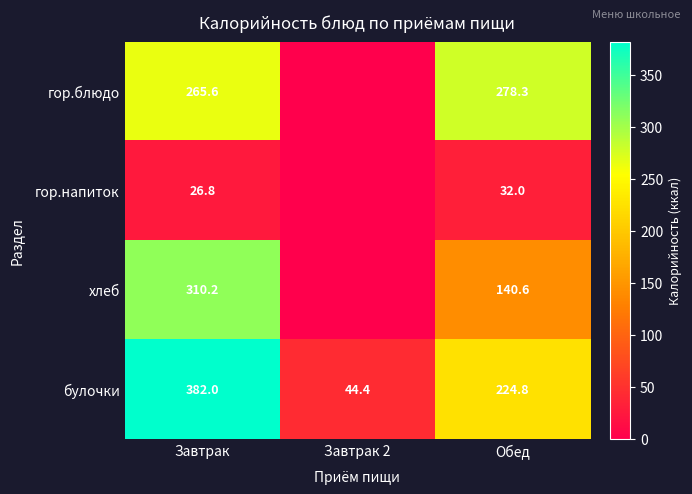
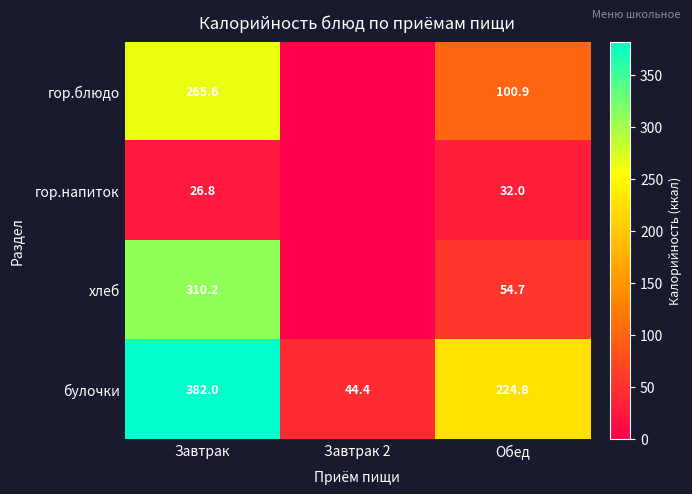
гор.блюдо, Обед: 278.3 -> 100.9
хлеб, Обед: 140.6 -> 54.7
